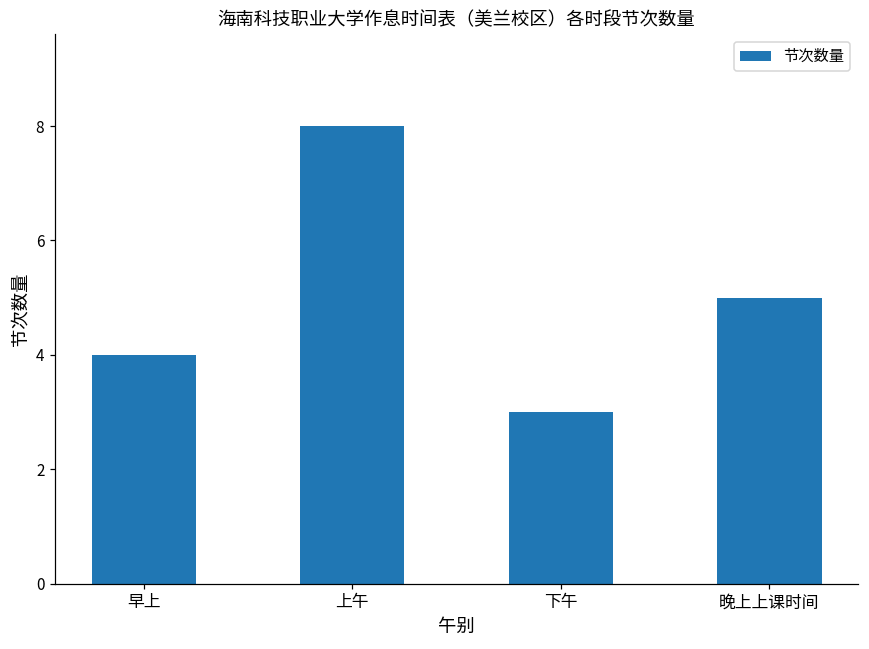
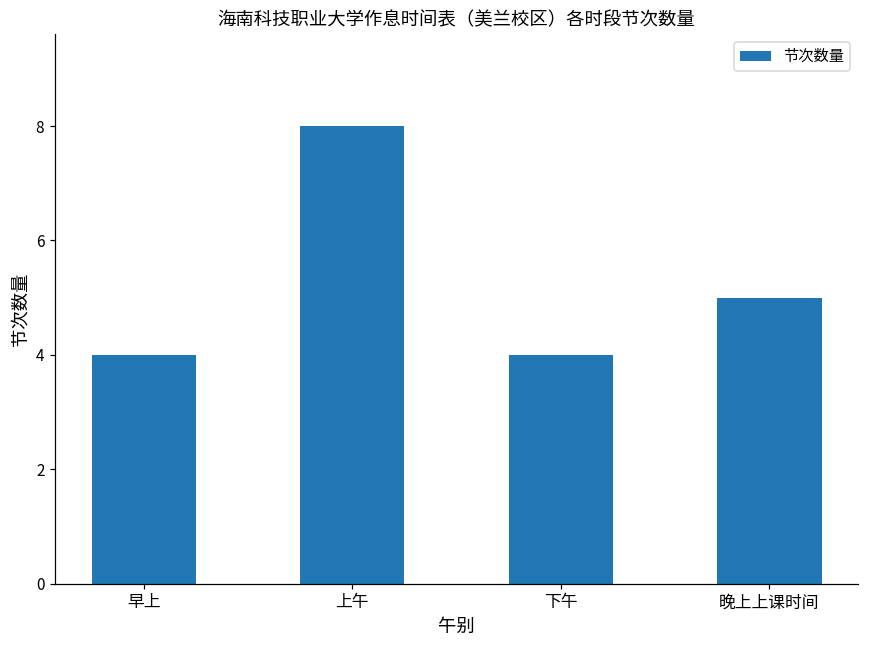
下午: 3 -> 4
